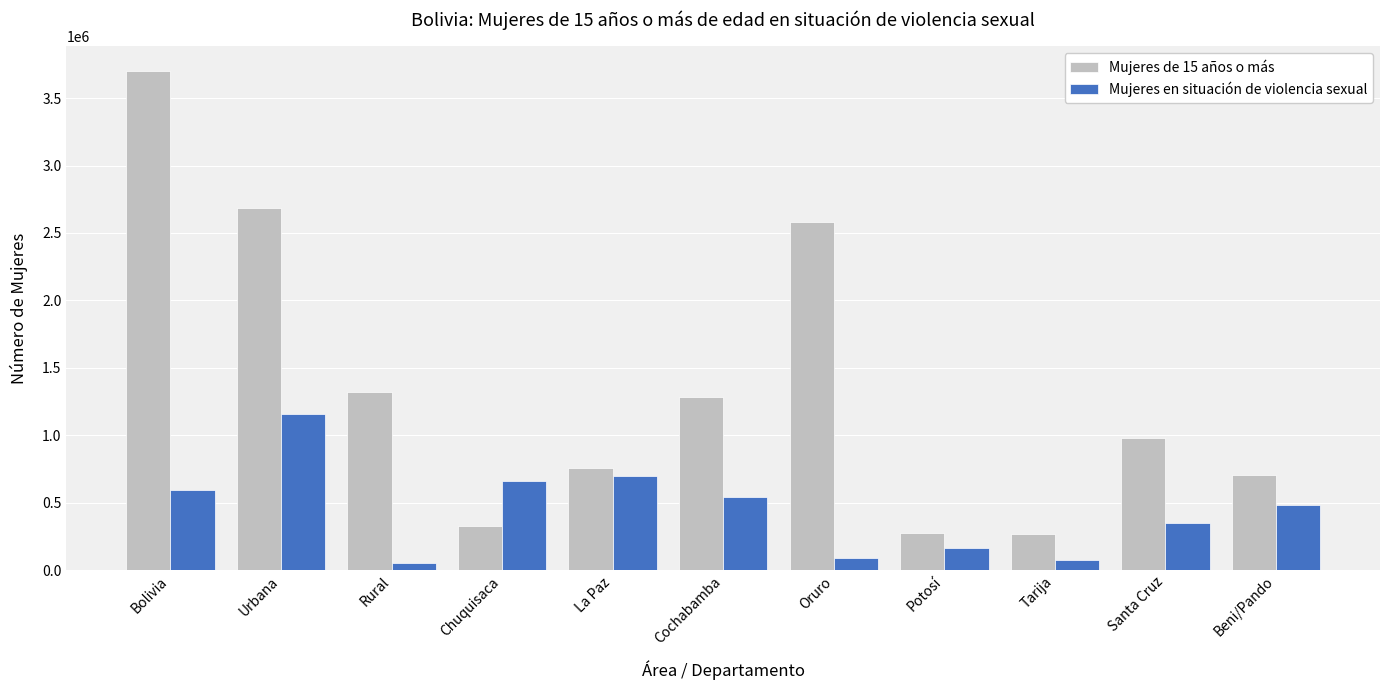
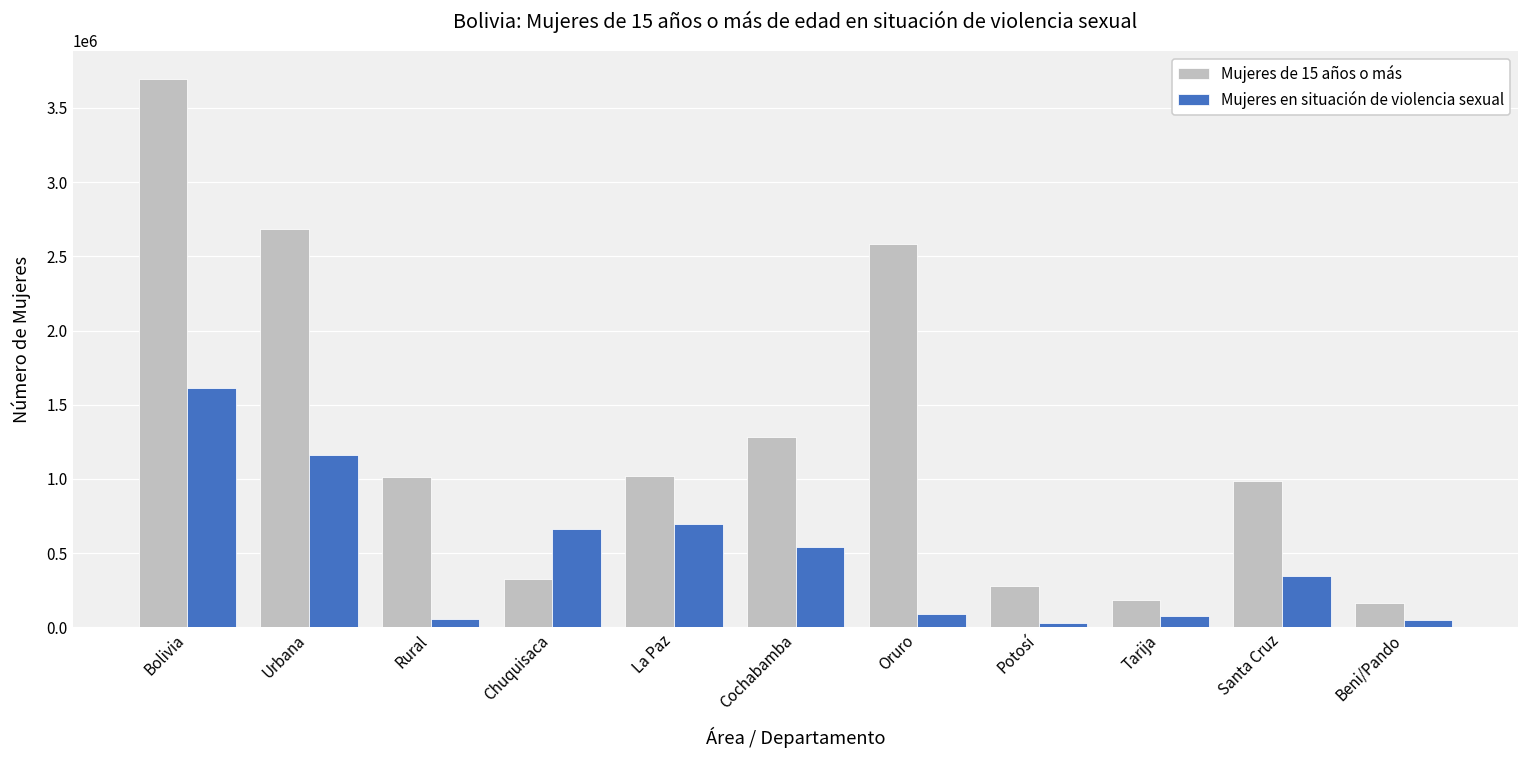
Mujeres en situación de violencia sexual, Bolivia: 600000 -> 1610000
Mujeres de 15 años o más, Rural: 1320000 -> 1010000
Mujeres de 15 años o más, La Paz: 760000 -> 1020000
Mujeres en situación de violencia sexual, Potosí: 160000 -> 30000
Mujeres de 15 años o más, Tarija: 270000 -> 180000
Mujeres de 15 años o más, Beni/Pando: 710000 -> 170000
Mujeres en situación de violencia sexual, Beni/Pando: 480000 -> 50000
